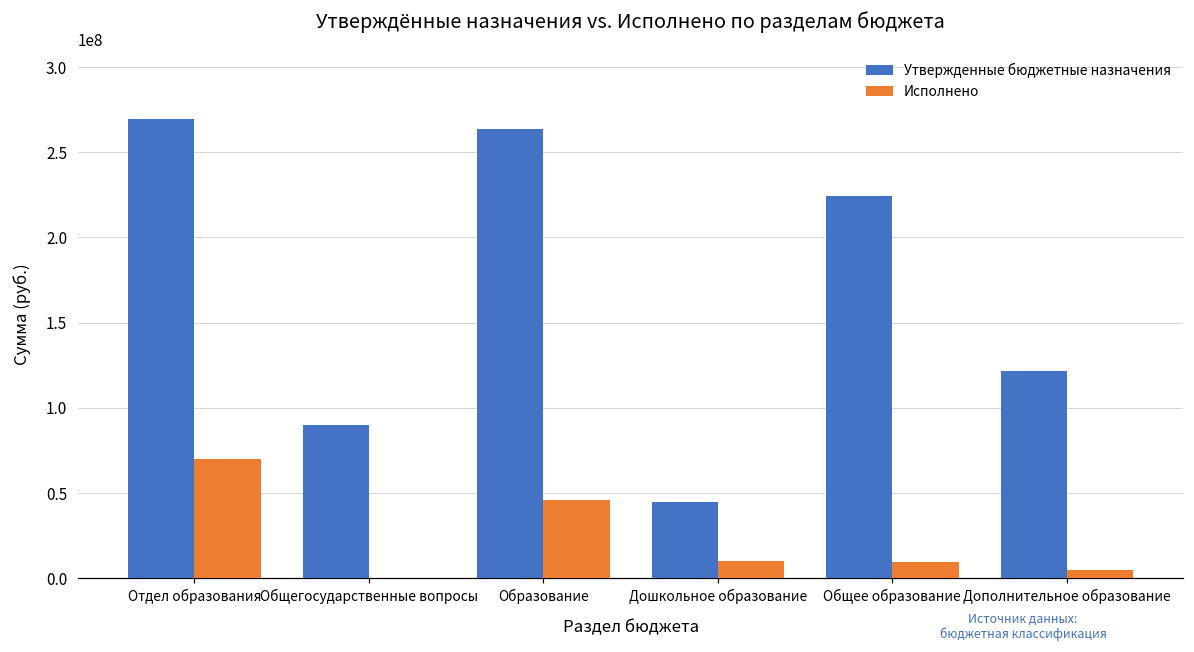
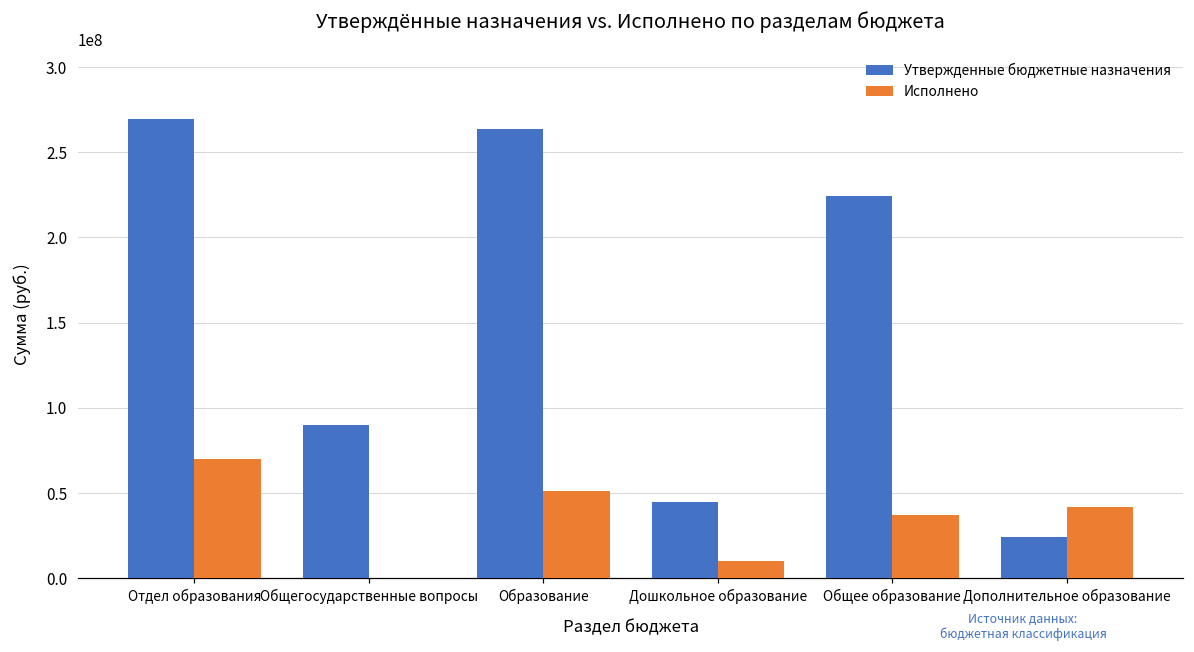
Исполнено, Образование: 46000000 -> 51000000
Исполнено, Общее образование: 10000000 -> 37000000
Утвержденные бюджетные назначения, Дополнительное образование: 121000000 -> 24000000
Исполнено, Дополнительное образование: 4000000 -> 42000000
